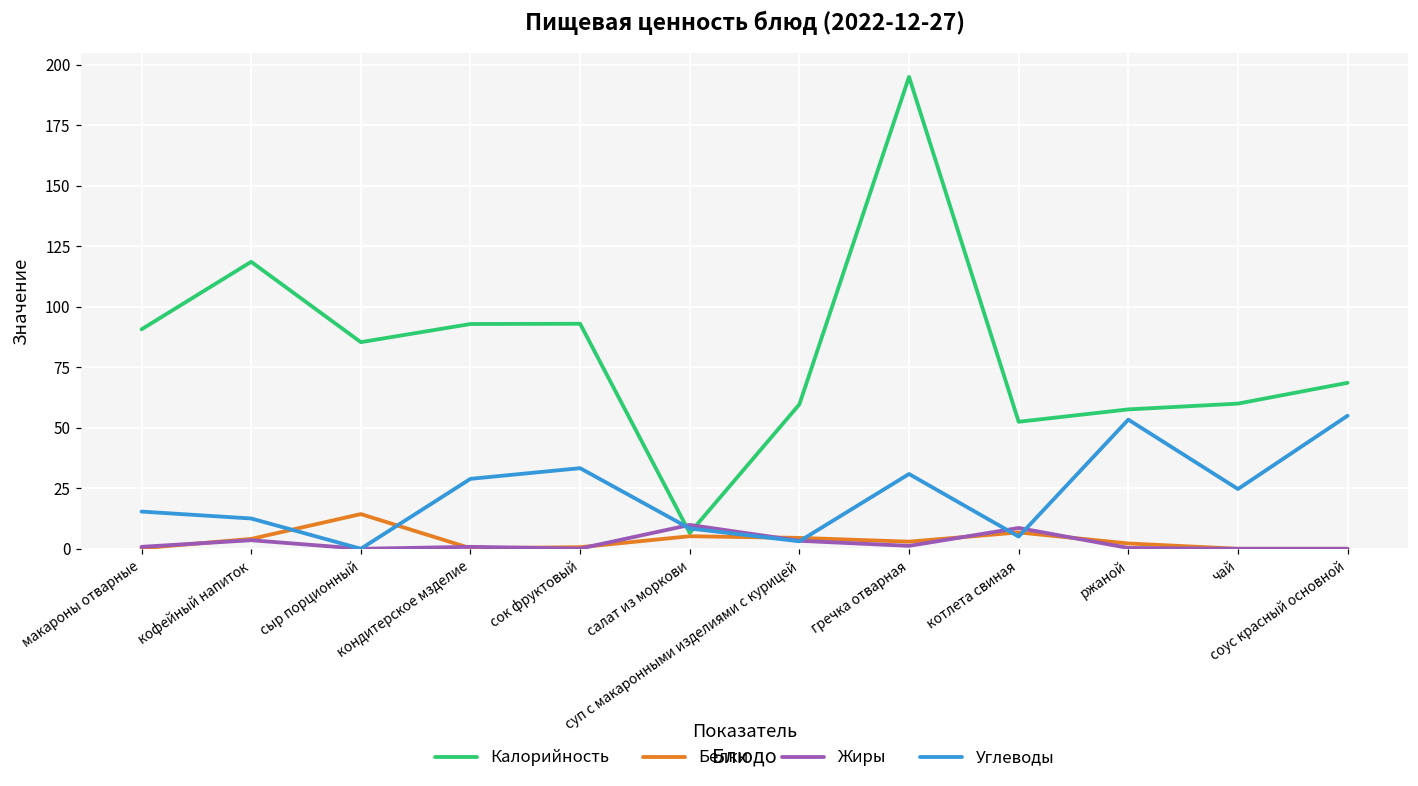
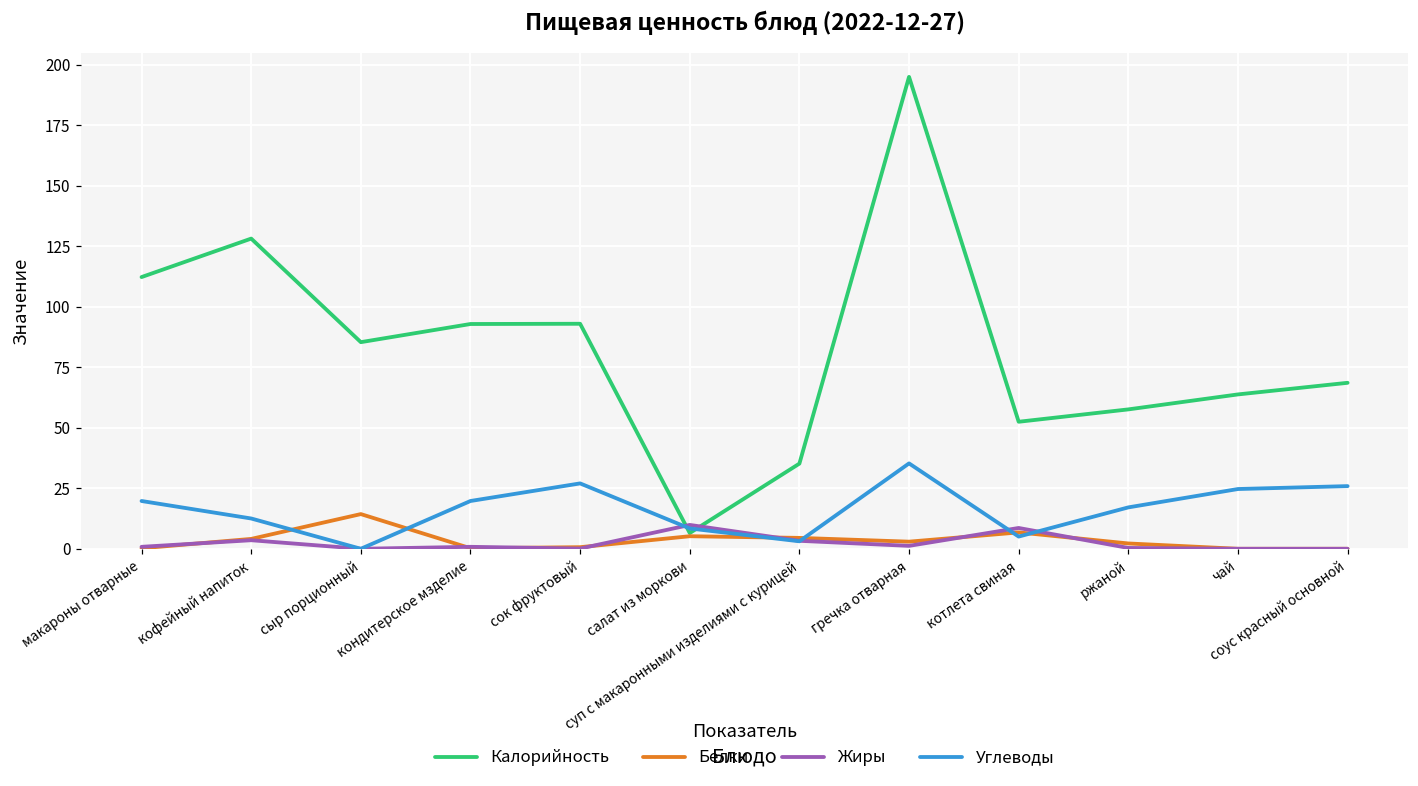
Калорийность, макароны отварные: 91 -> 112
Углеводы, макароны отварные: 15 -> 20
Калорийность, кофейный напиток: 119 -> 128
Углеводы, кондитерское мзделие: 29 -> 20
Углеводы, сок фруктовый: 33 -> 27
Калорийность, суп с макаронными изделиями с курицей: 60 -> 35
Углеводы, гречка отварная: 31 -> 35
Углеводы, ржаной: 53 -> 17
Калорийность, чай: 60 -> 64
Углеводы, соус красный основной: 55 -> 26
